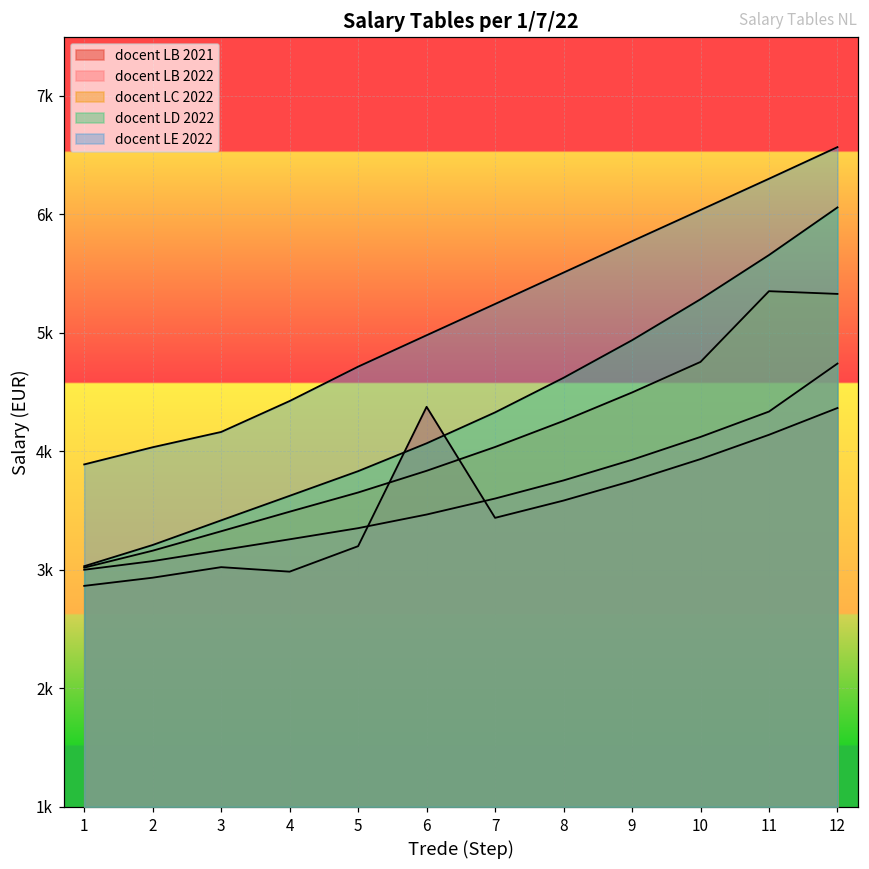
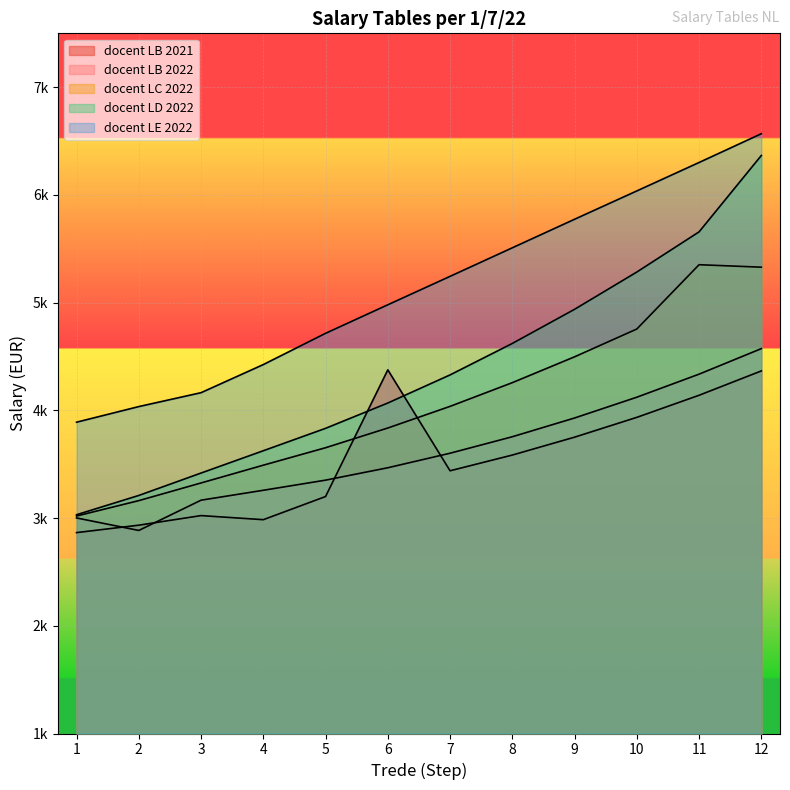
docent LB 2022, 2: 3070 -> 2890
docent LB 2022, 12: 4740 -> 4570
docent LD 2022, 12: 6060 -> 6370
